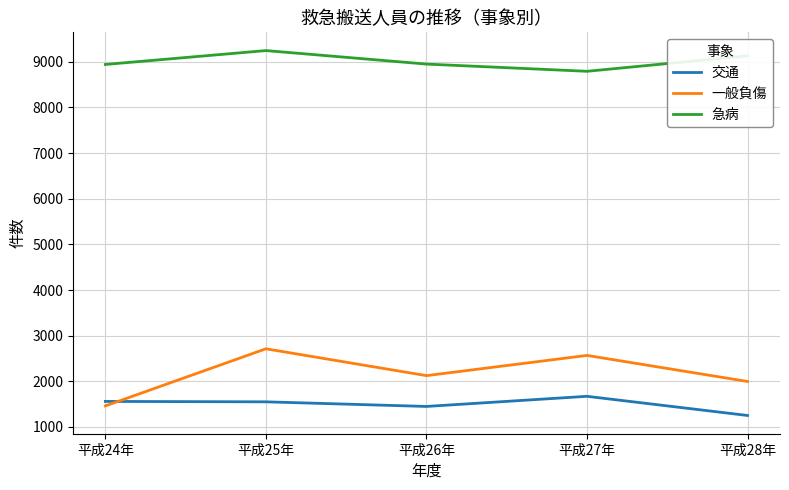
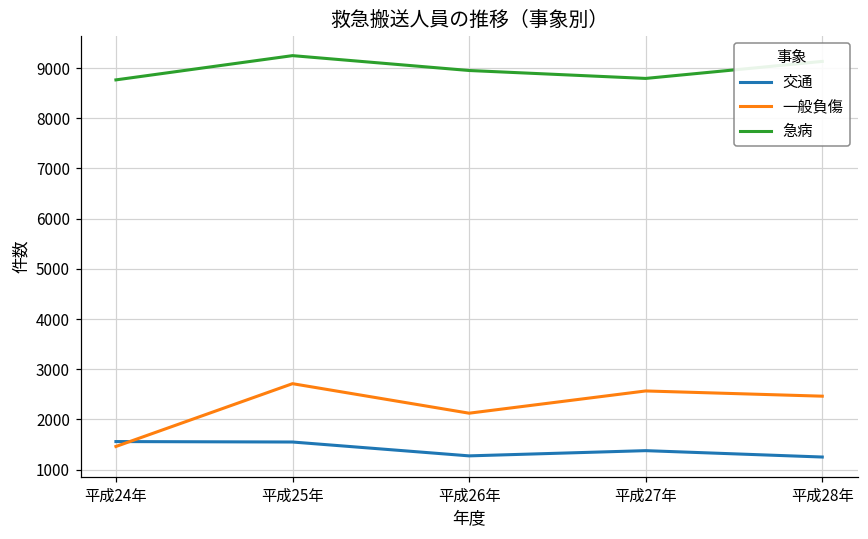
急病, 平成24年: 8900 -> 8800
交通, 平成26年: 1500 -> 1300
交通, 平成27年: 1700 -> 1400
一般負傷, 平成28年: 2000 -> 2500
